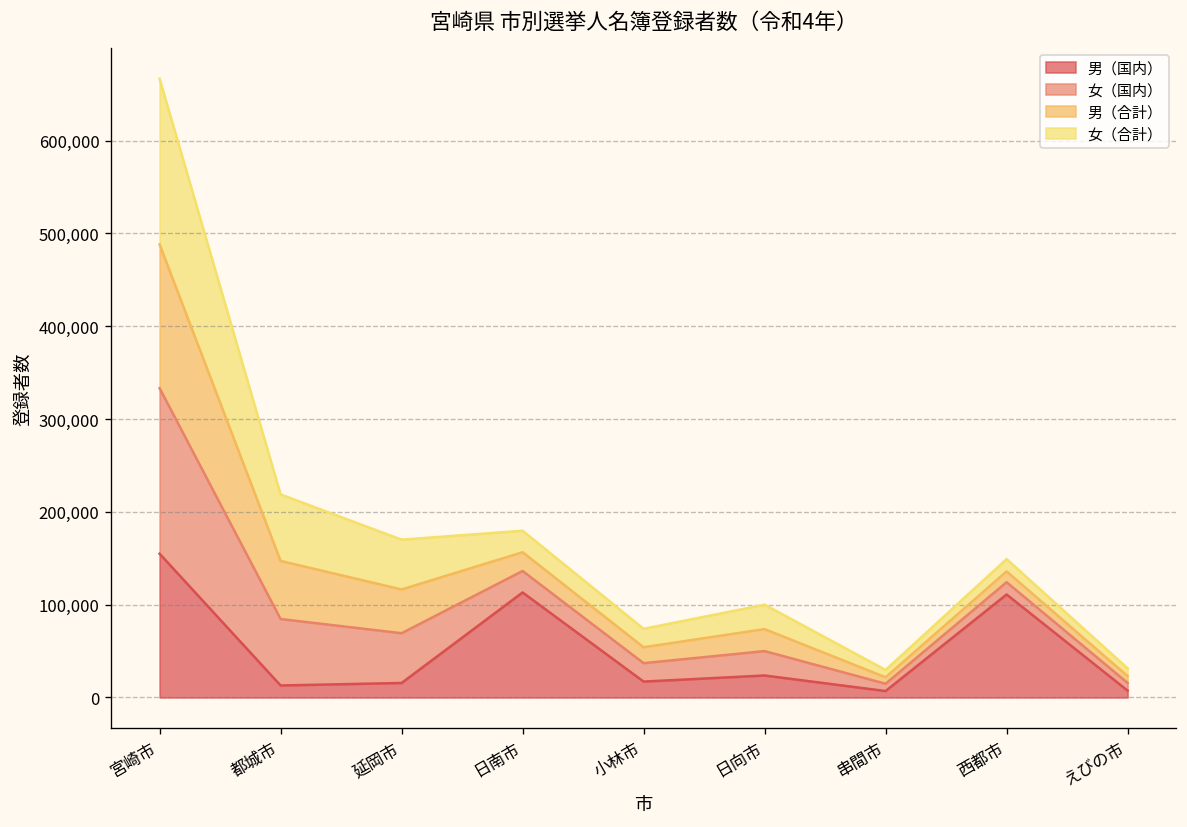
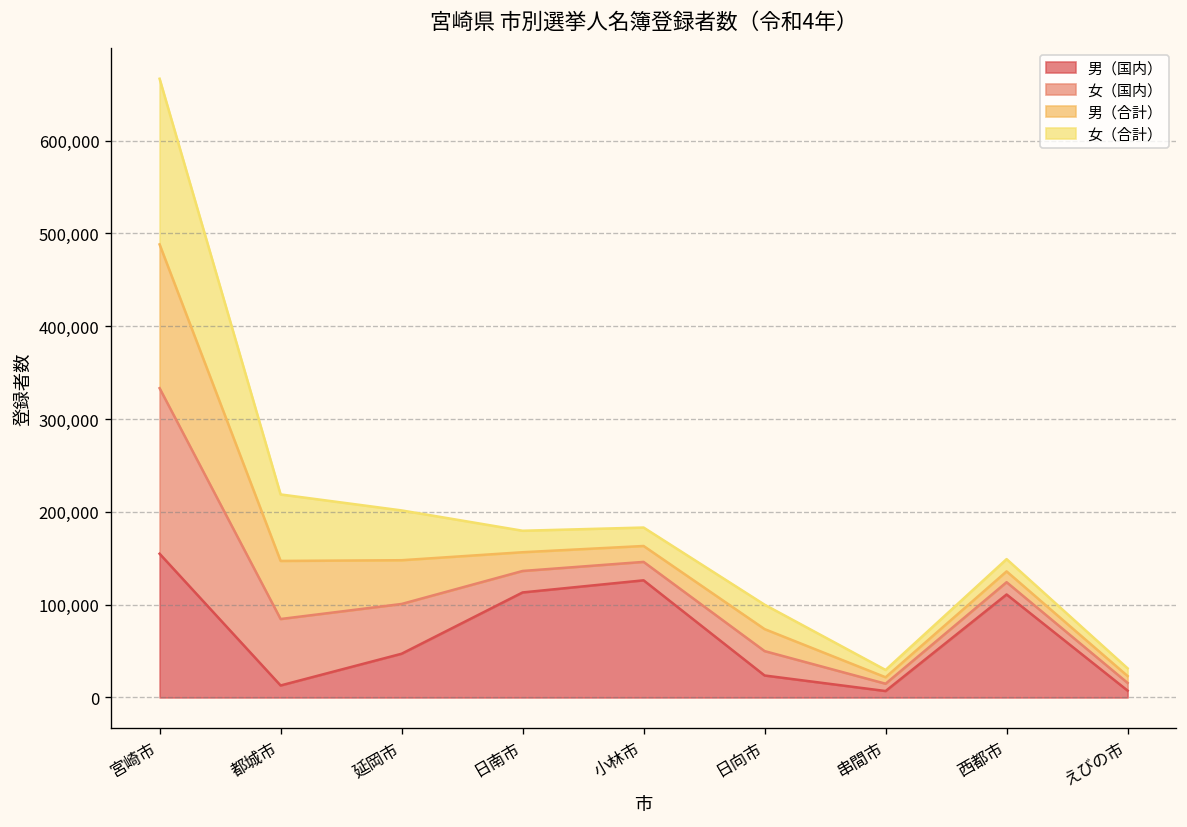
男（国内）, 延岡市: 20,000 -> 50,000
男（国内）, 小林市: 20,000 -> 130,000
